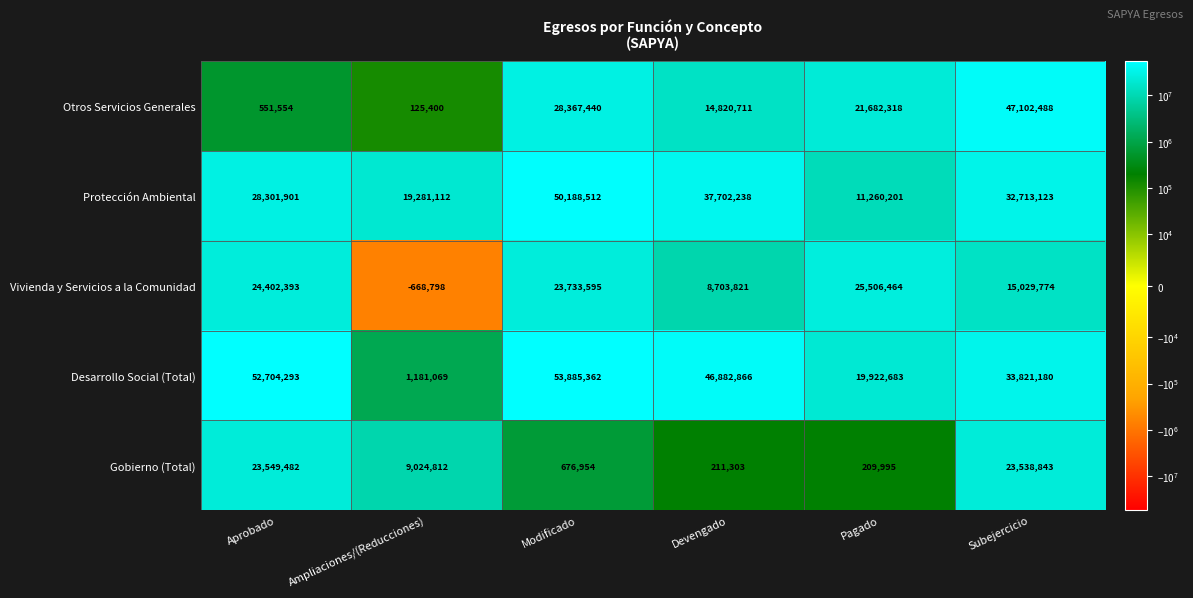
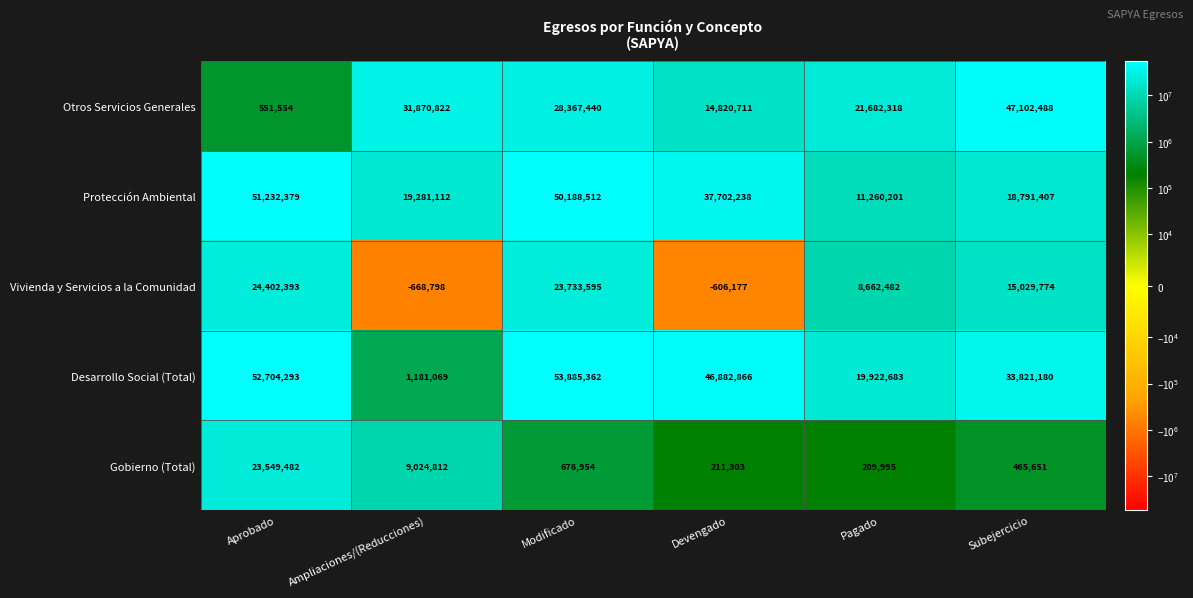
Otros Servicios Generales, Ampliaciones/(Reducciones): 125,400 -> 31,870,822
Protección Ambiental, Aprobado: 28,301,901 -> 51,232,379
Protección Ambiental, Subejercicio: 32,713,123 -> 18,791,407
Vivienda y Servicios a la Comunidad, Devengado: 8,703,821 -> -606,177
Vivienda y Servicios a la Comunidad, Pagado: 25,506,464 -> 8,662,482
Gobierno (Total), Subejercicio: 23,538,843 -> 465,651
